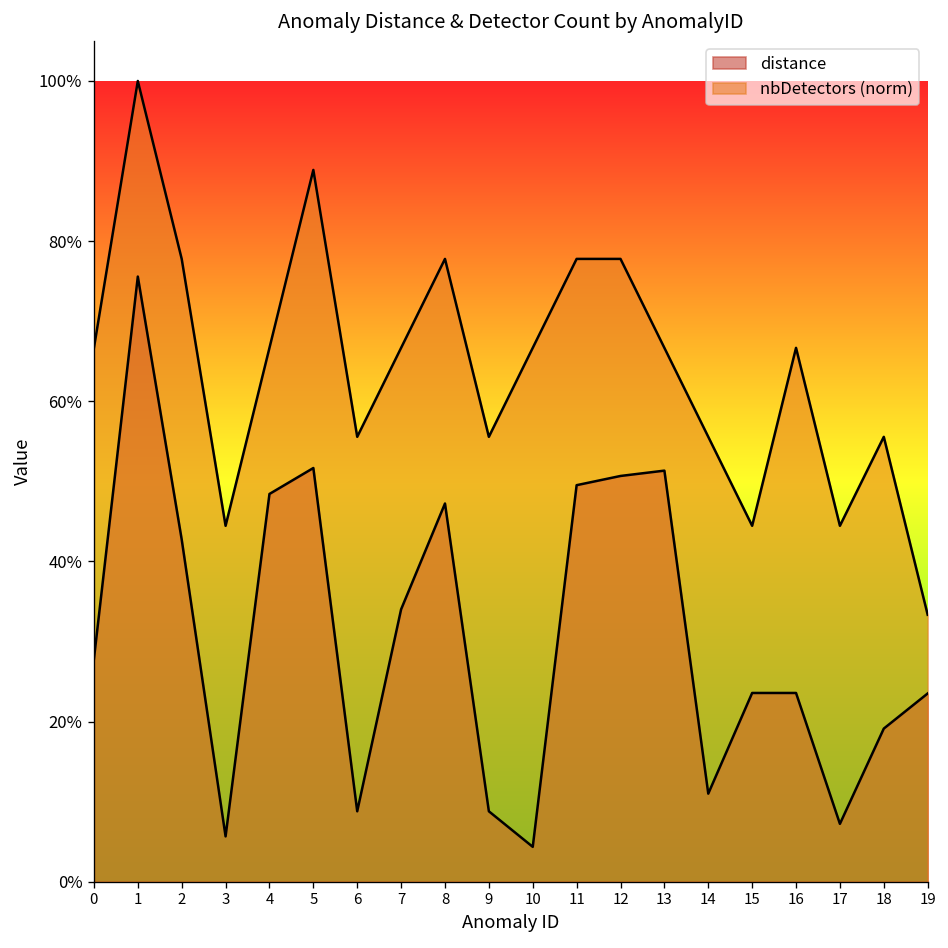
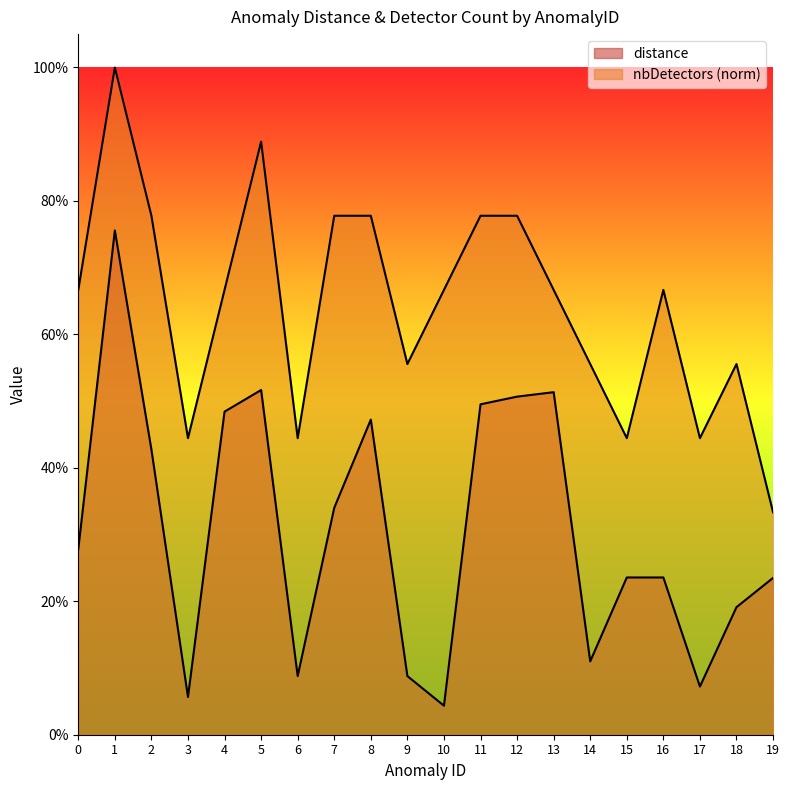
nbDetectors (norm), 6: 56% -> 44%
nbDetectors (norm), 7: 67% -> 78%
